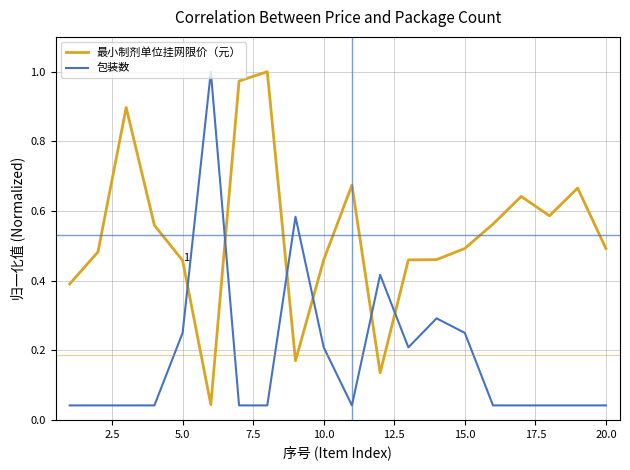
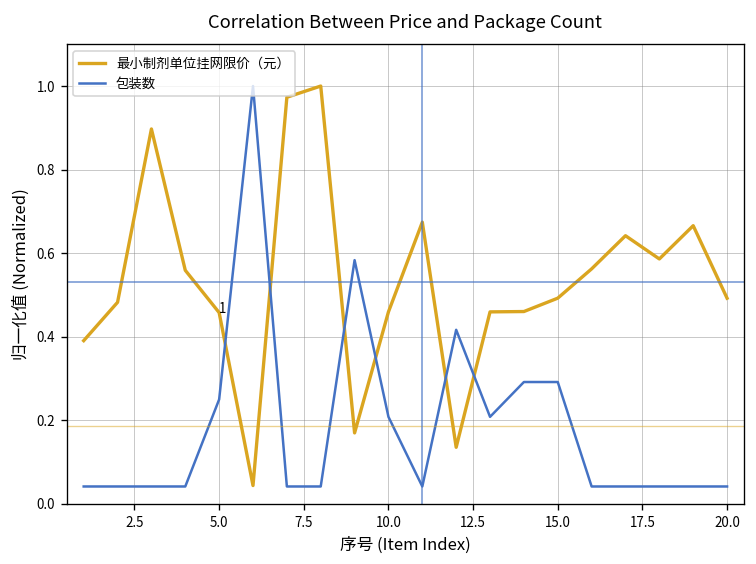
包装数, 15.0: 0.25 -> 0.29
